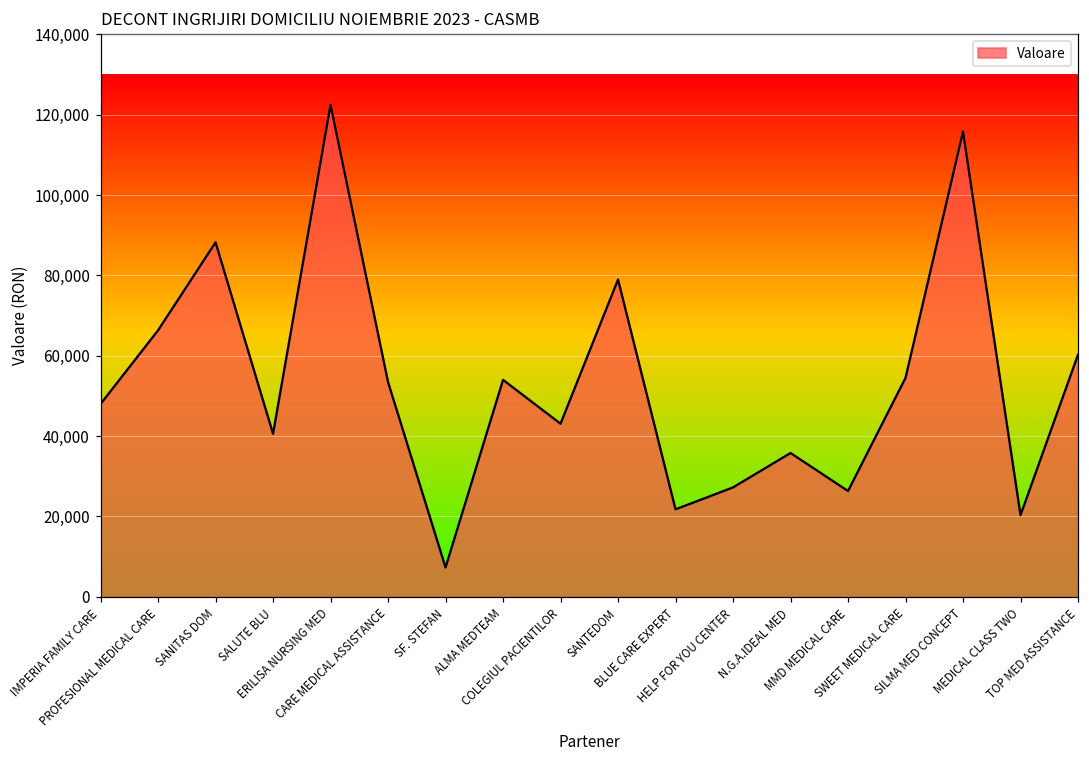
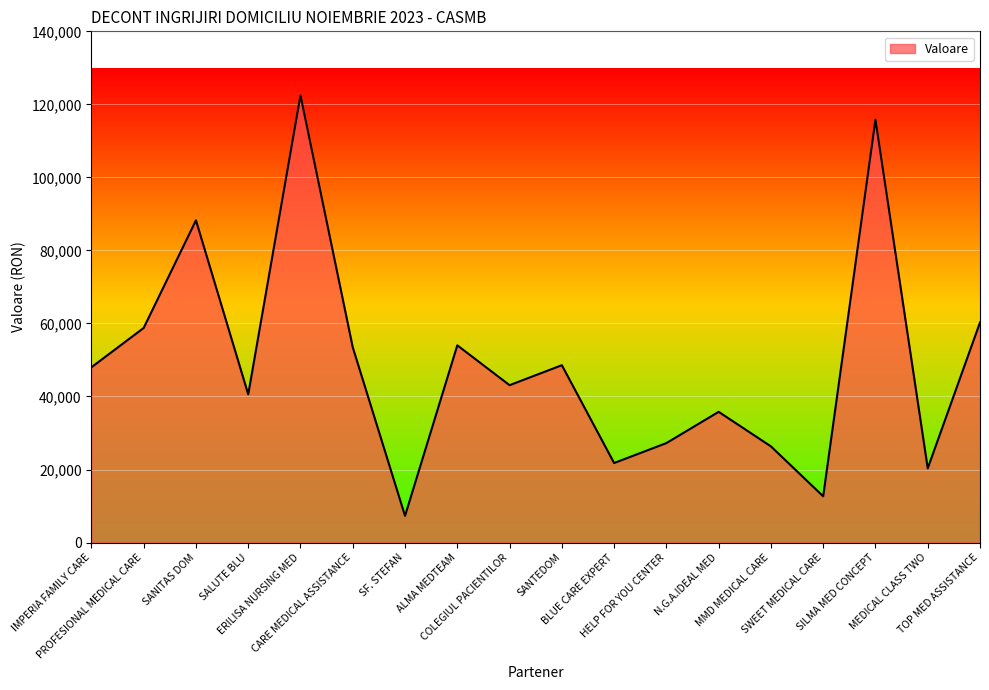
PROFESIONAL MEDICAL CARE: 66,000 -> 59,000
SANTEDOM: 79,000 -> 49,000
SWEET MEDICAL CARE: 54,000 -> 13,000
